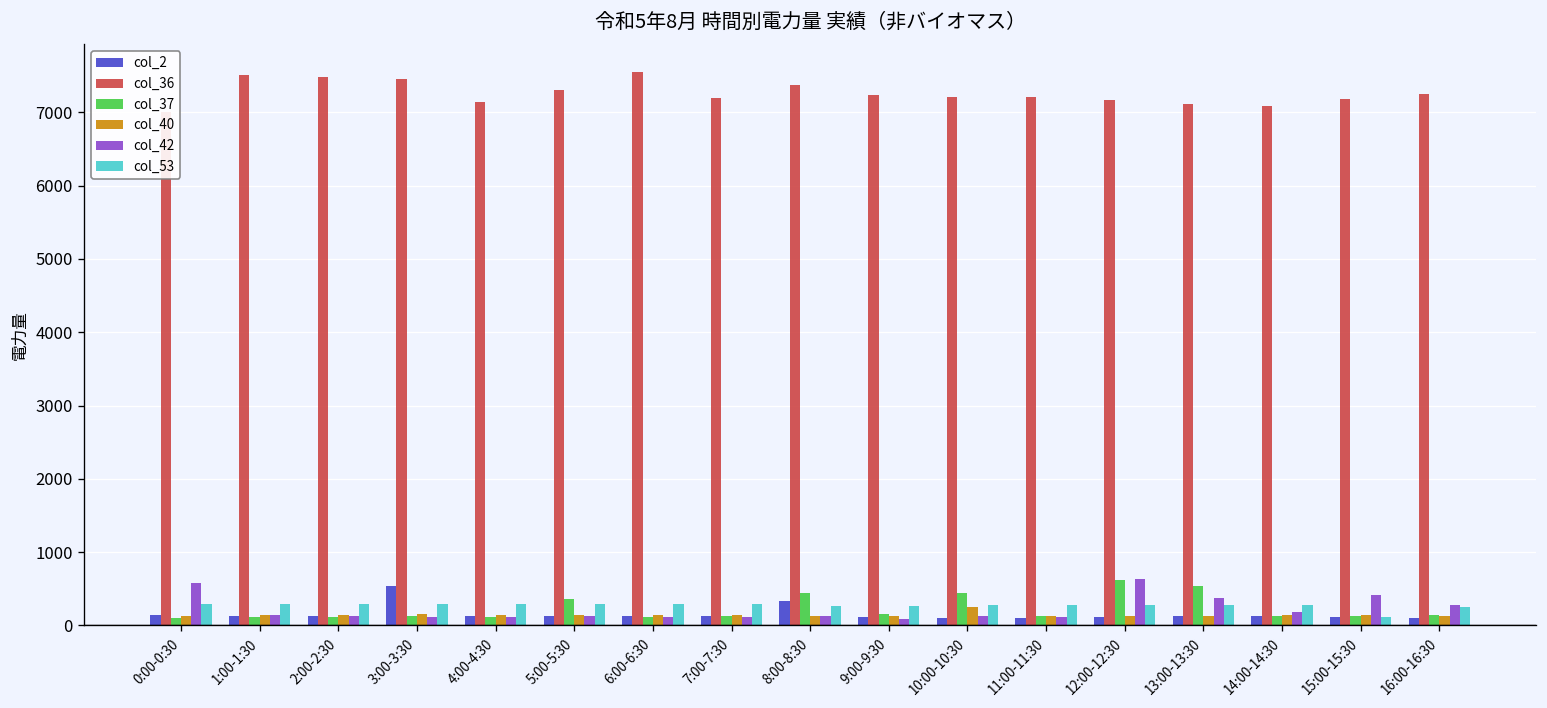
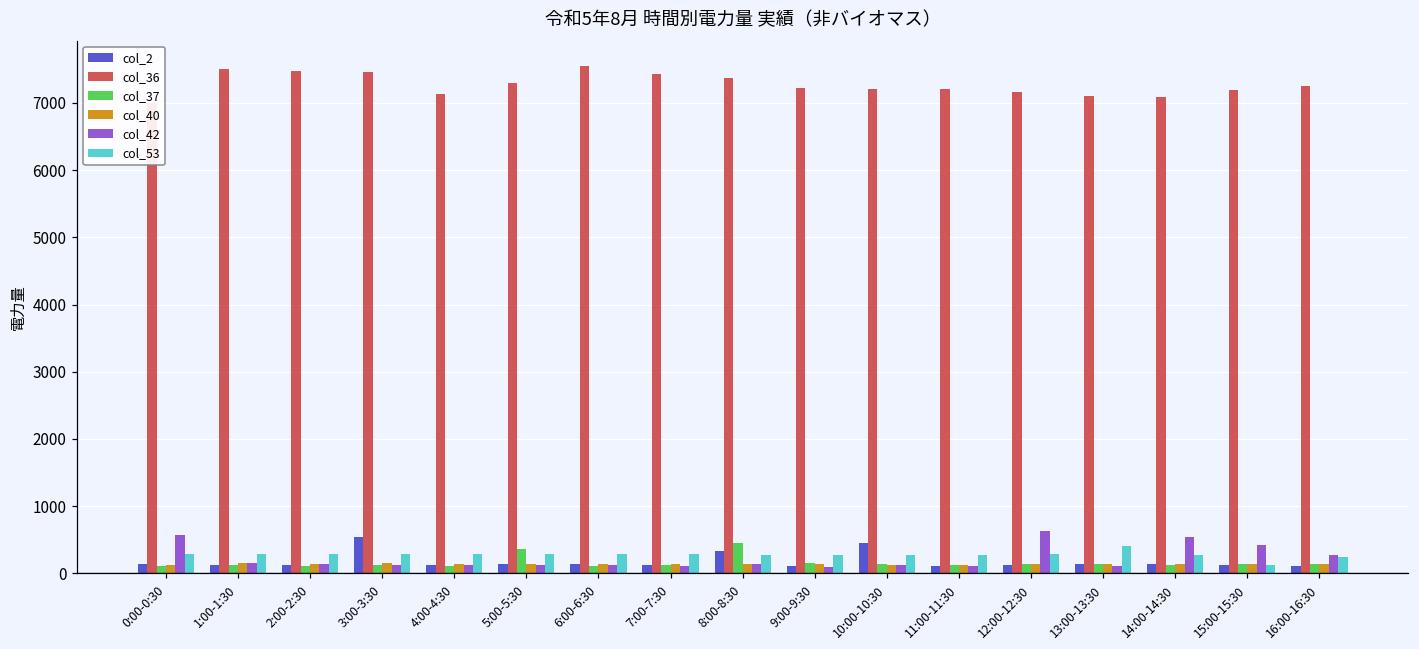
col_36, 7:00-7:30: 7200 -> 7400
col_2, 10:00-10:30: 100 -> 500
col_37, 10:00-10:30: 400 -> 100
col_40, 10:00-10:30: 300 -> 100
col_37, 12:00-12:30: 600 -> 100
col_37, 13:00-13:30: 500 -> 100
col_42, 13:00-13:30: 400 -> 100
col_53, 13:00-13:30: 300 -> 400
col_42, 14:00-14:30: 200 -> 500
